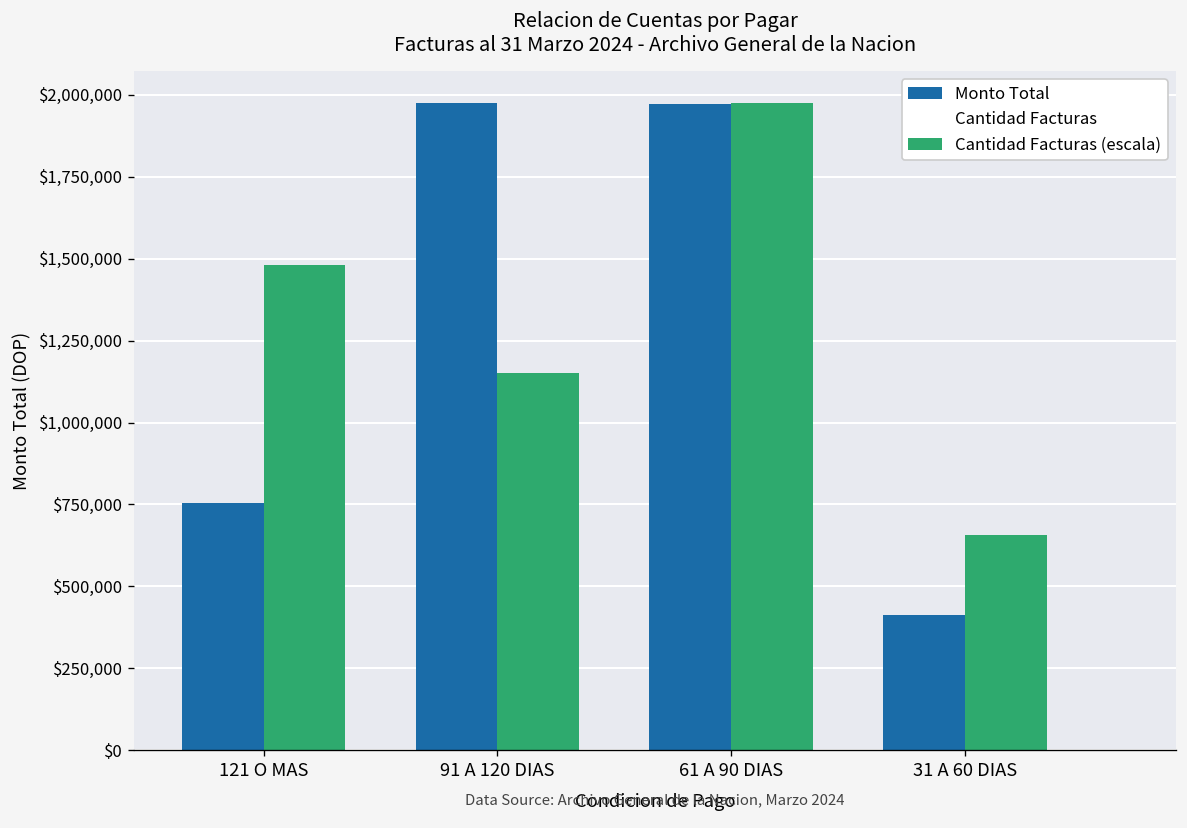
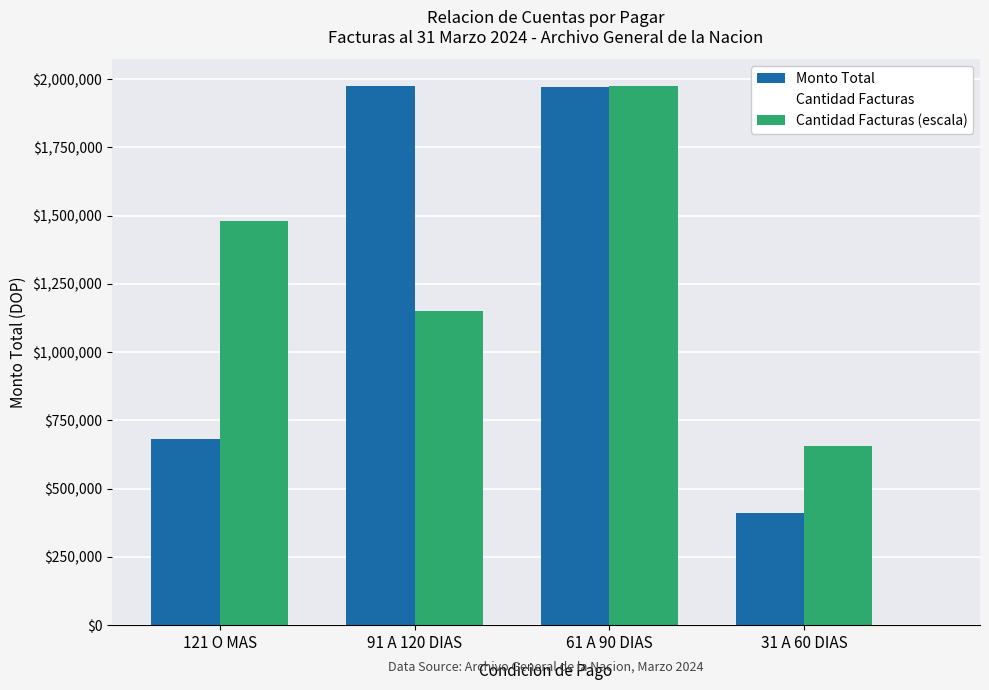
Monto Total, 121 O MAS: $760,000 -> $680,000
